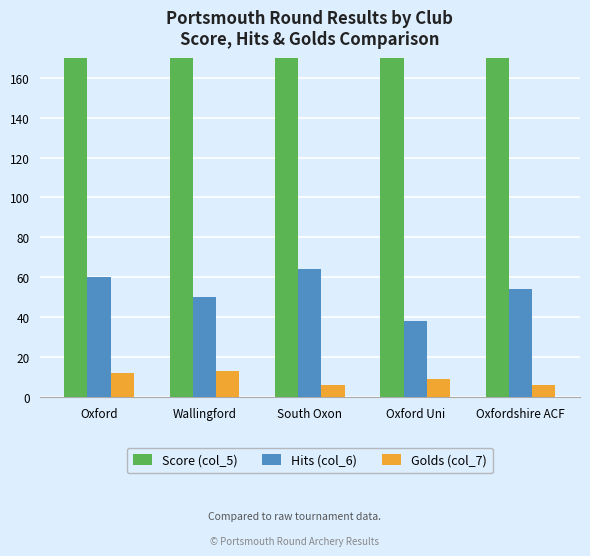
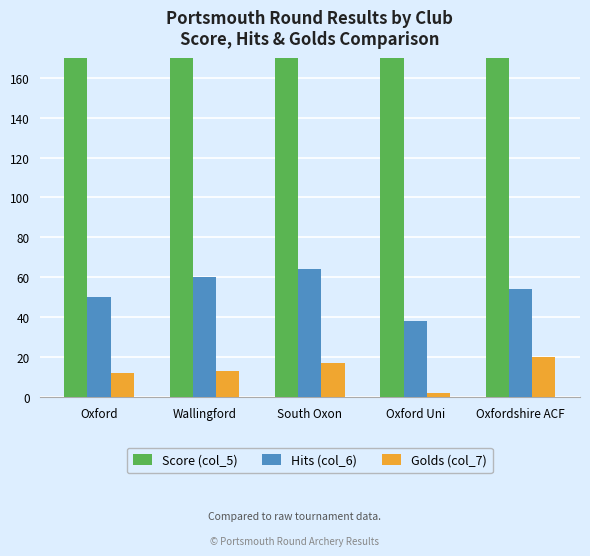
Hits (col_6), Oxford: 60 -> 50
Hits (col_6), Wallingford: 50 -> 60
Golds (col_7), South Oxon: 6 -> 17
Golds (col_7), Oxford Uni: 9 -> 2
Golds (col_7), Oxfordshire ACF: 6 -> 20
